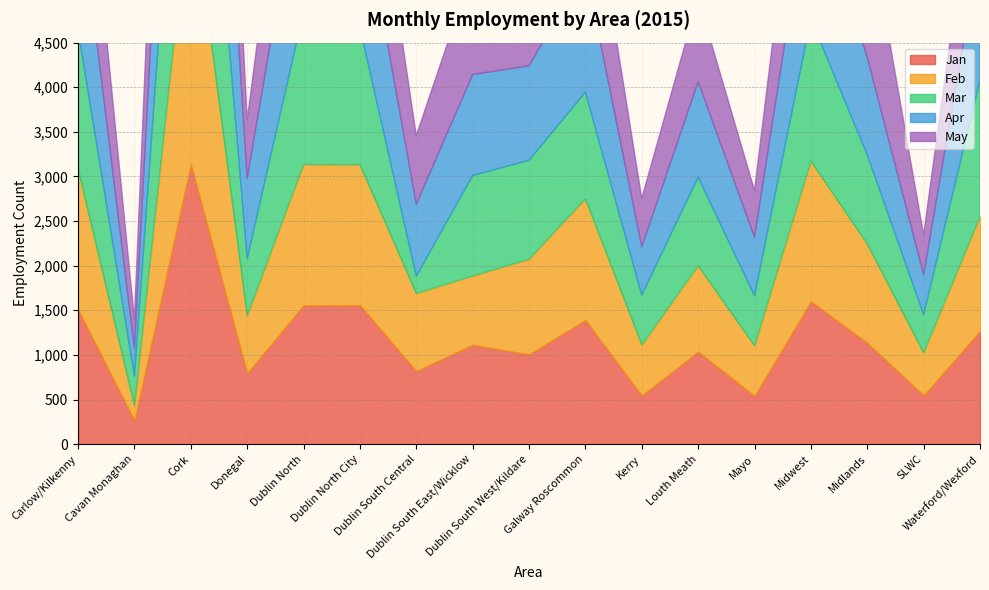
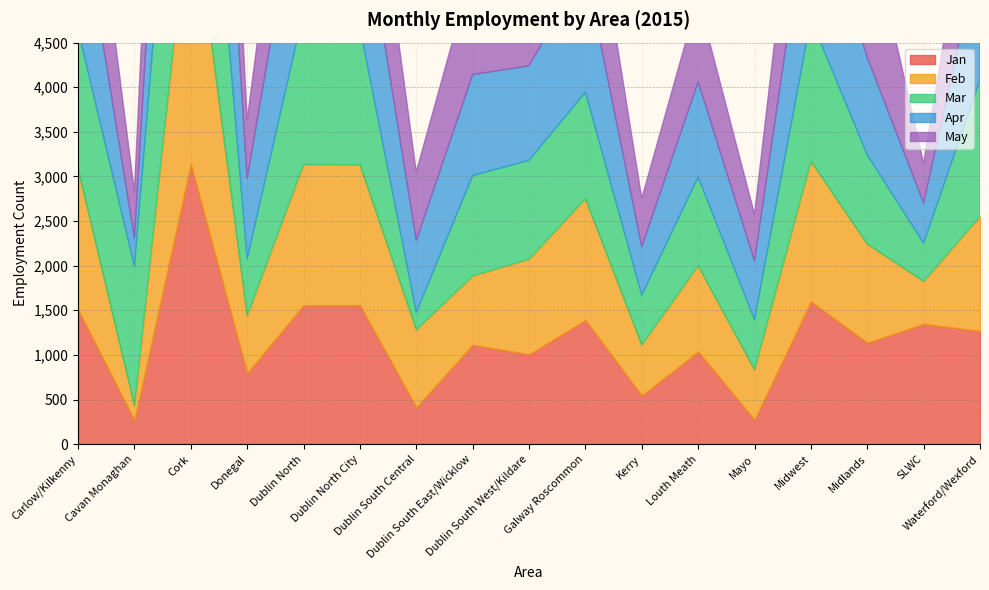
Mar, Cavan Monaghan: 300 -> 1,600
May, Cavan Monaghan: 300 -> 500
Jan, Dublin South Central: 800 -> 400
Jan, Mayo: 500 -> 300
Jan, SLWC: 500 -> 1,300
